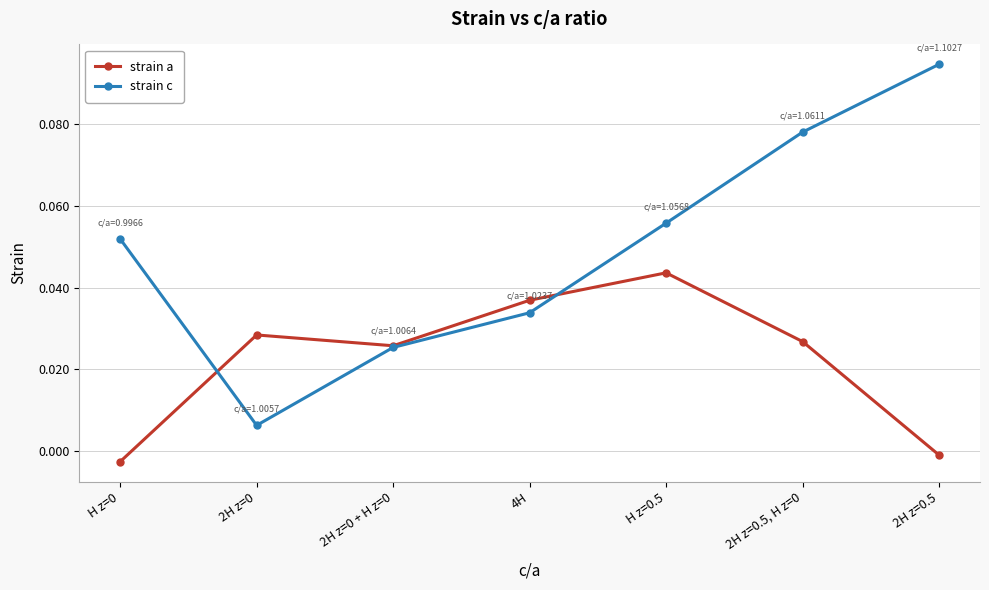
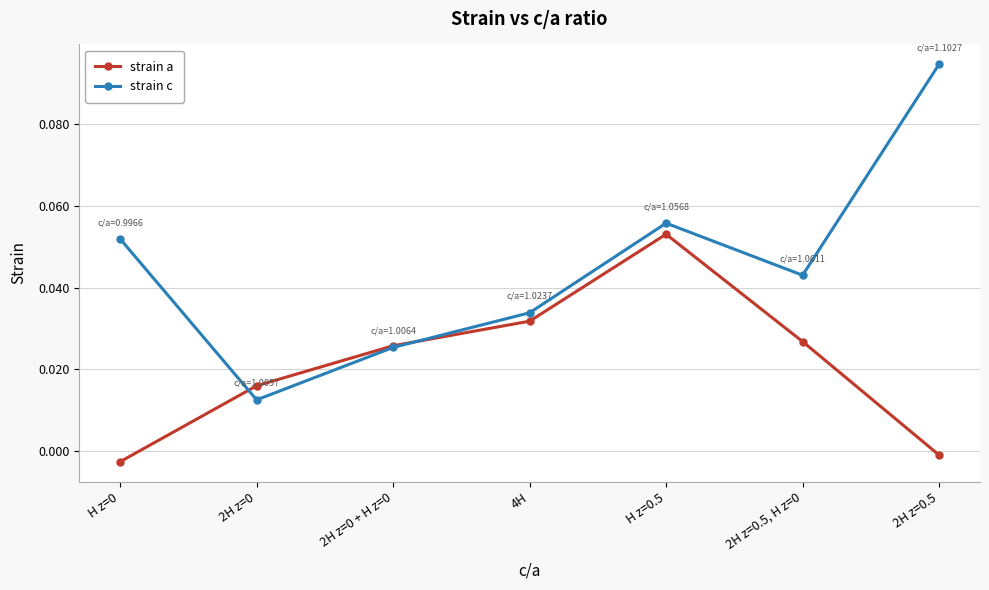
strain a, 2H z=0: 0.028 -> 0.016
strain c, 2H z=0: 0.006 -> 0.012
strain a, 4H: 0.037 -> 0.032
strain a, H z=0.5: 0.044 -> 0.053
strain c, 2H z=0.5, H z=0: 0.078 -> 0.043
